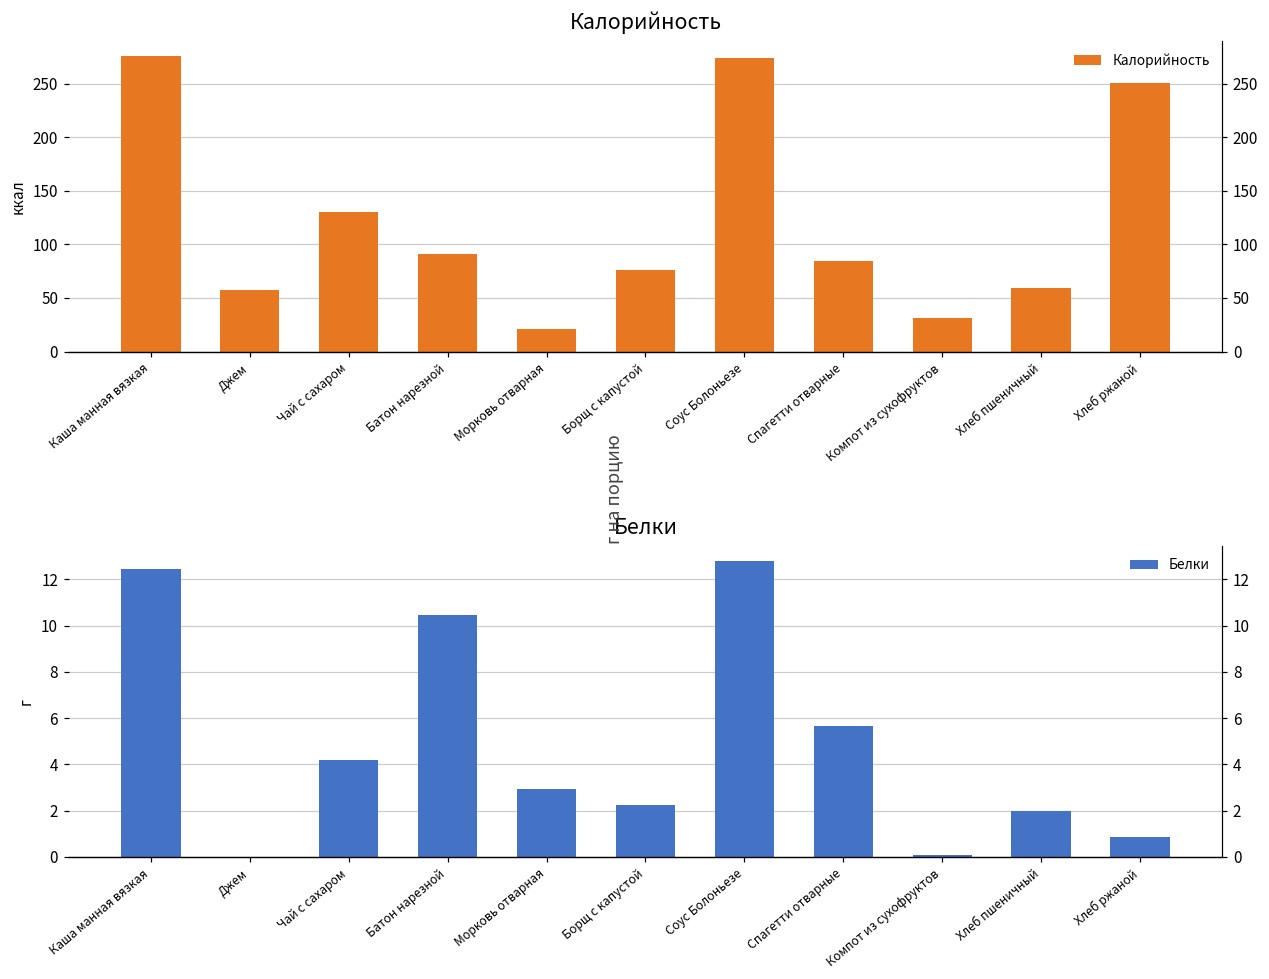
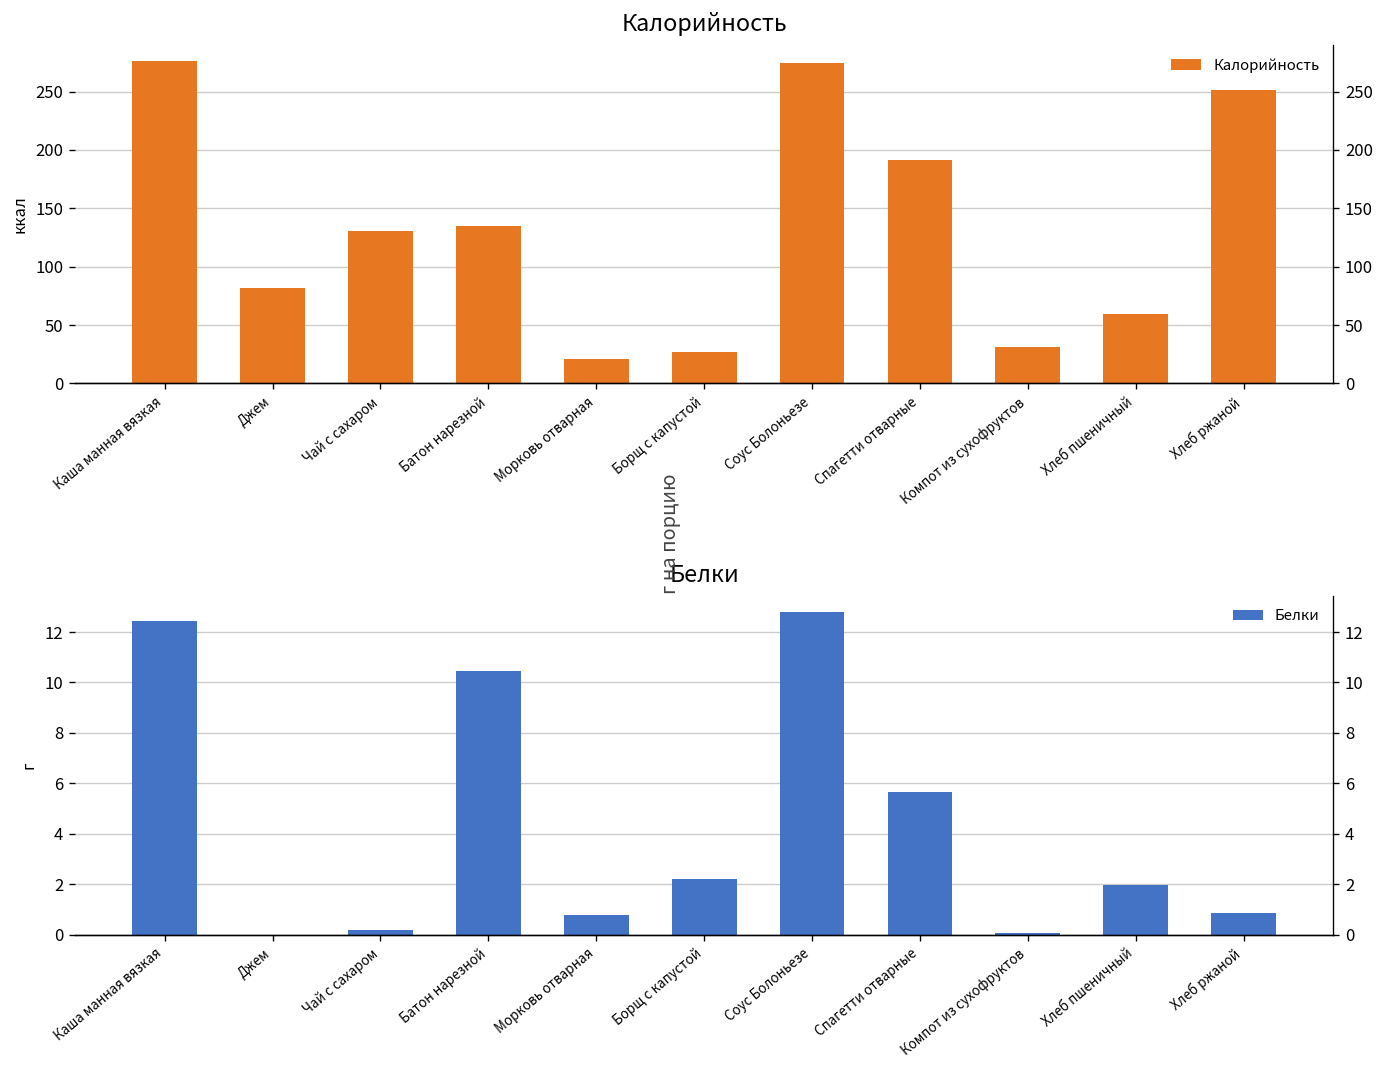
Калорийность, Джем: 60 -> 80
Калорийность, Батон нарезной: 90 -> 140
Калорийность, Борщ с капустой: 80 -> 30
Калорийность, Спагетти отварные: 80 -> 190
Белки, Чай с сахаром: 4.2 -> 0.2
Белки, Морковь отварная: 2.9 -> 0.8
